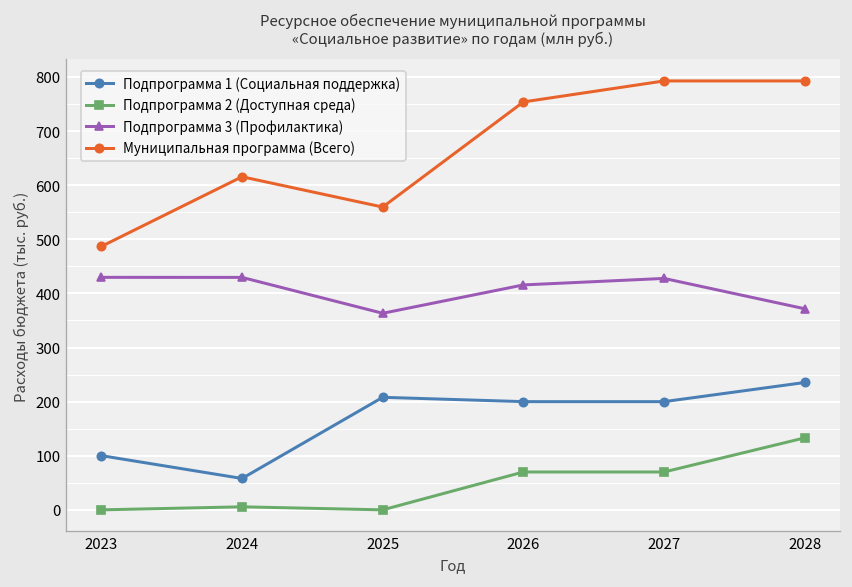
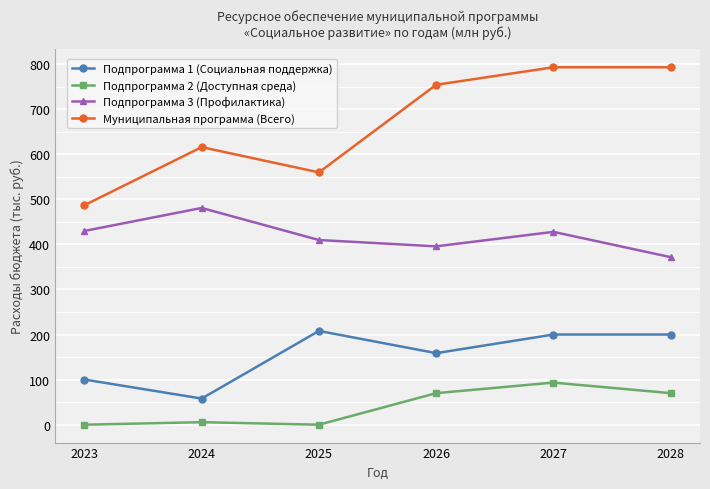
Подпрограмма 3 (Профилактика), 2024: 430 -> 480
Подпрограмма 3 (Профилактика), 2025: 360 -> 410
Подпрограмма 1 (Социальная поддержка), 2026: 200 -> 160
Подпрограмма 3 (Профилактика), 2026: 420 -> 400
Подпрограмма 2 (Доступная среда), 2027: 70 -> 90
Подпрограмма 1 (Социальная поддержка), 2028: 240 -> 200
Подпрограмма 2 (Доступная среда), 2028: 130 -> 70
